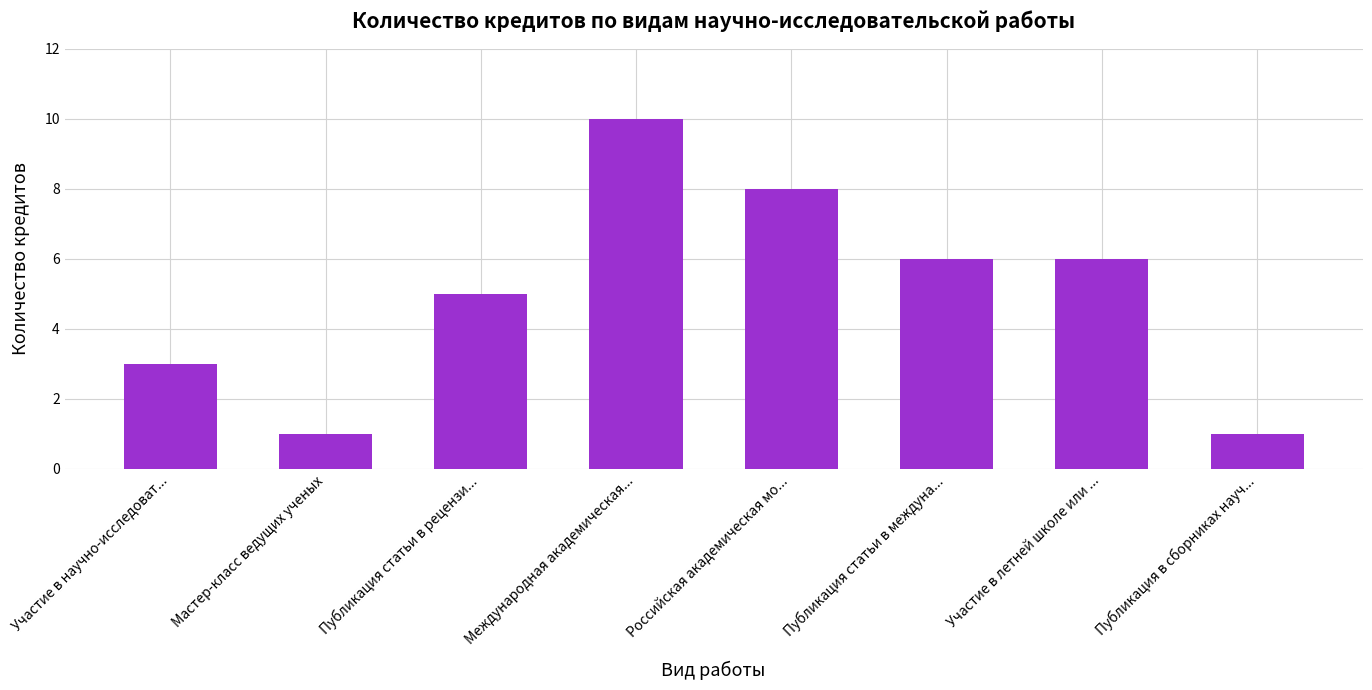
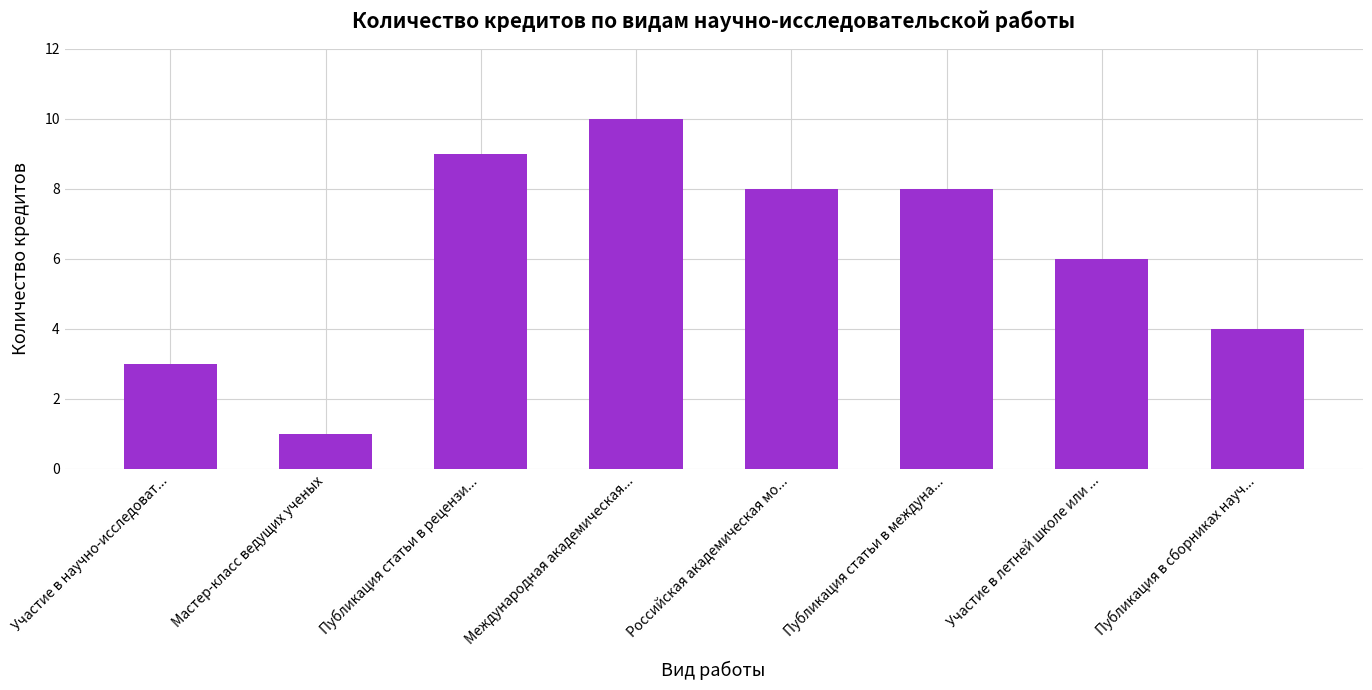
Публикация статьи в рецензи...: 5 -> 9
Публикация статьи в междуна...: 6 -> 8
Публикация в сборниках науч...: 1 -> 4
